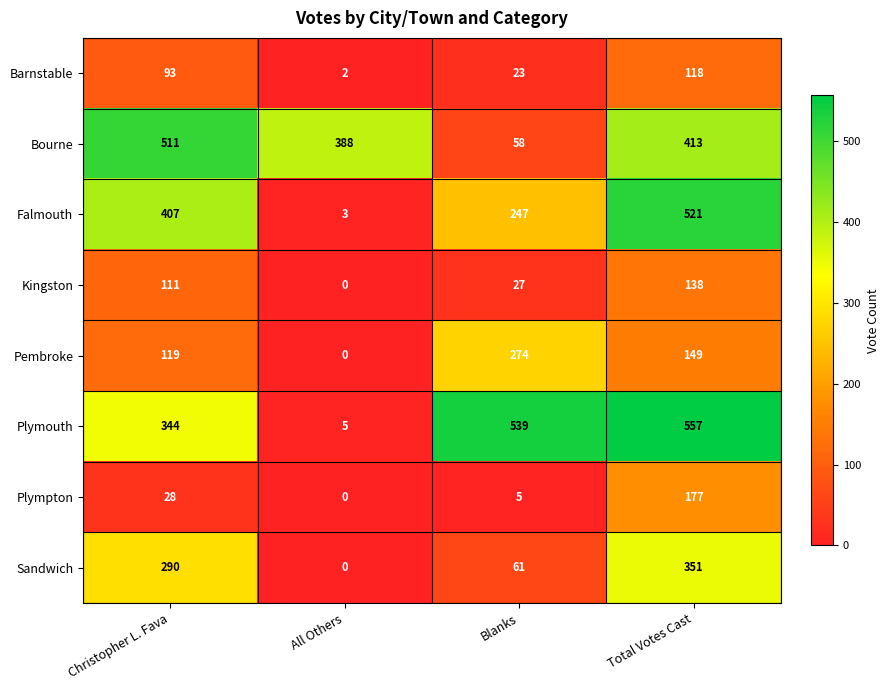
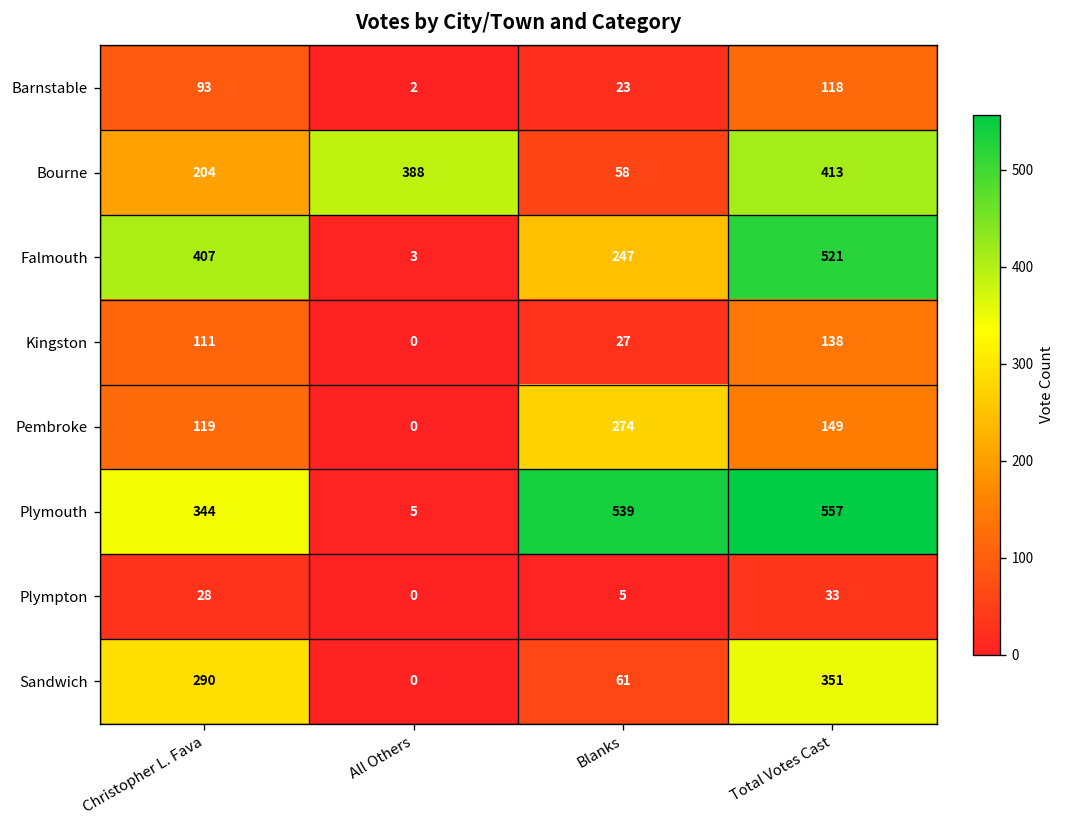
Bourne, Christopher L. Fava: 511 -> 204
Plympton, Total Votes Cast: 177 -> 33
